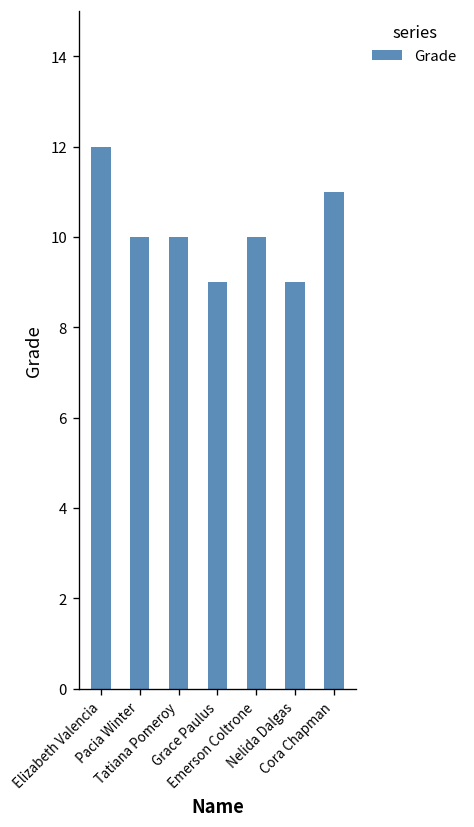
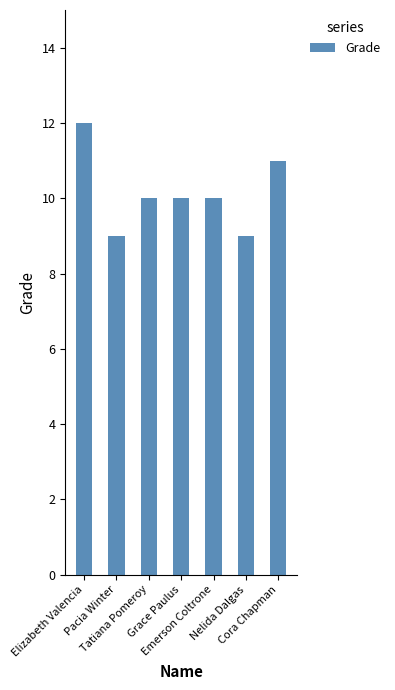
Pacia Winter: 10 -> 9
Grace Paulus: 9 -> 10
